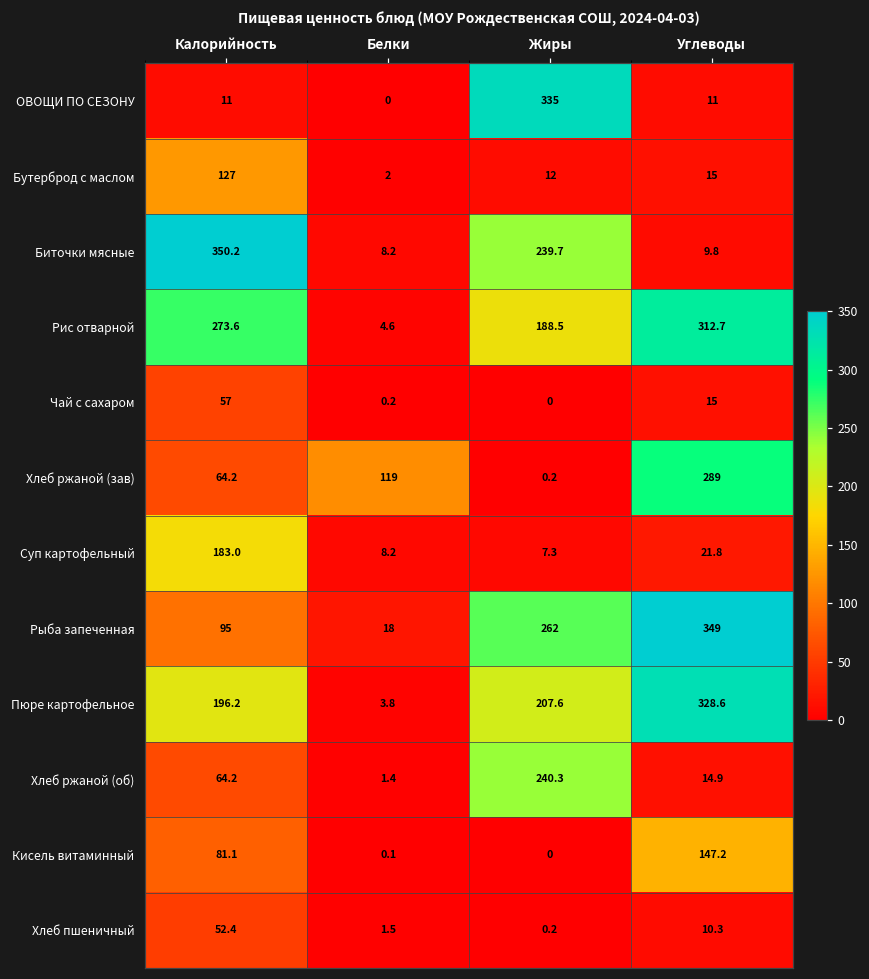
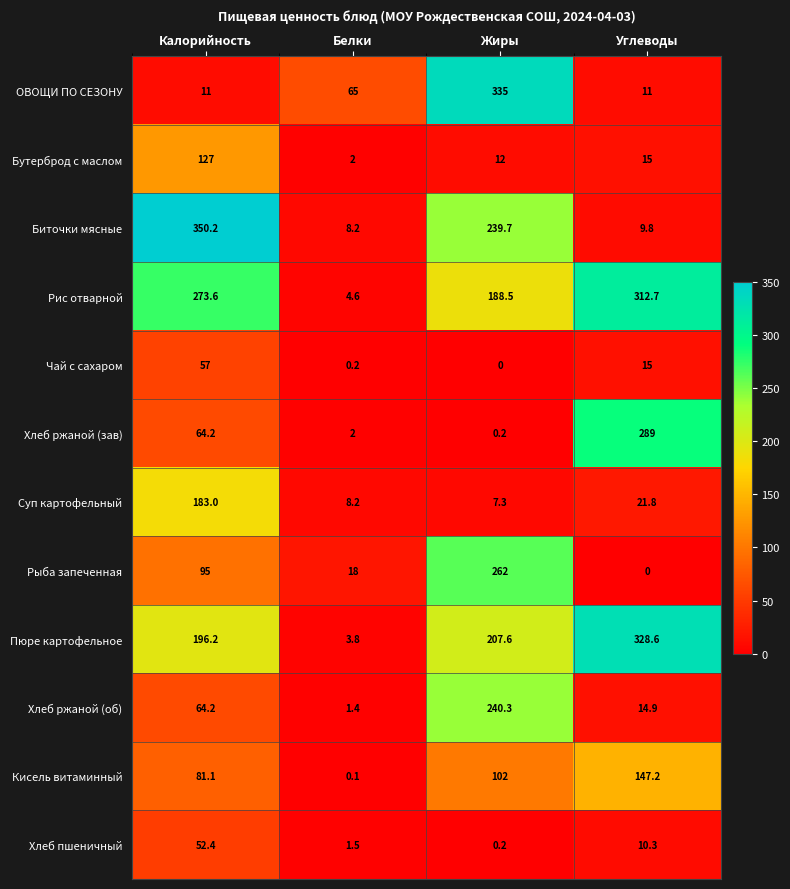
ОВОЩИ ПО СЕЗОНУ, Белки: 0 -> 65
Хлеб ржаной (зав), Белки: 119 -> 2
Рыба запеченная, Углеводы: 349 -> 0
Кисель витаминный, Жиры: 0 -> 102
